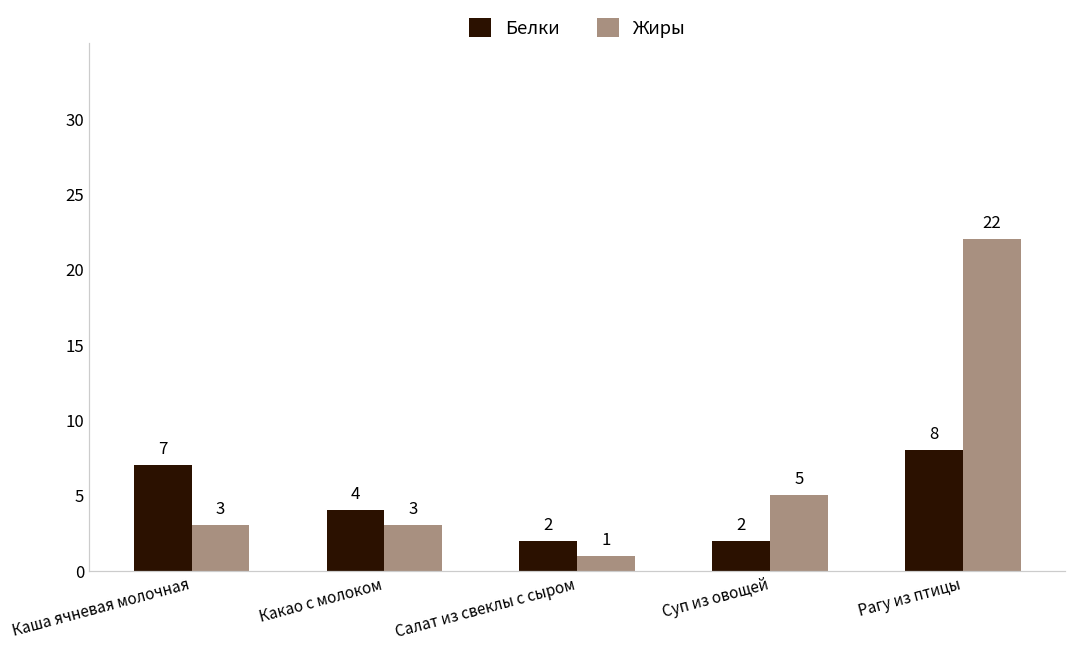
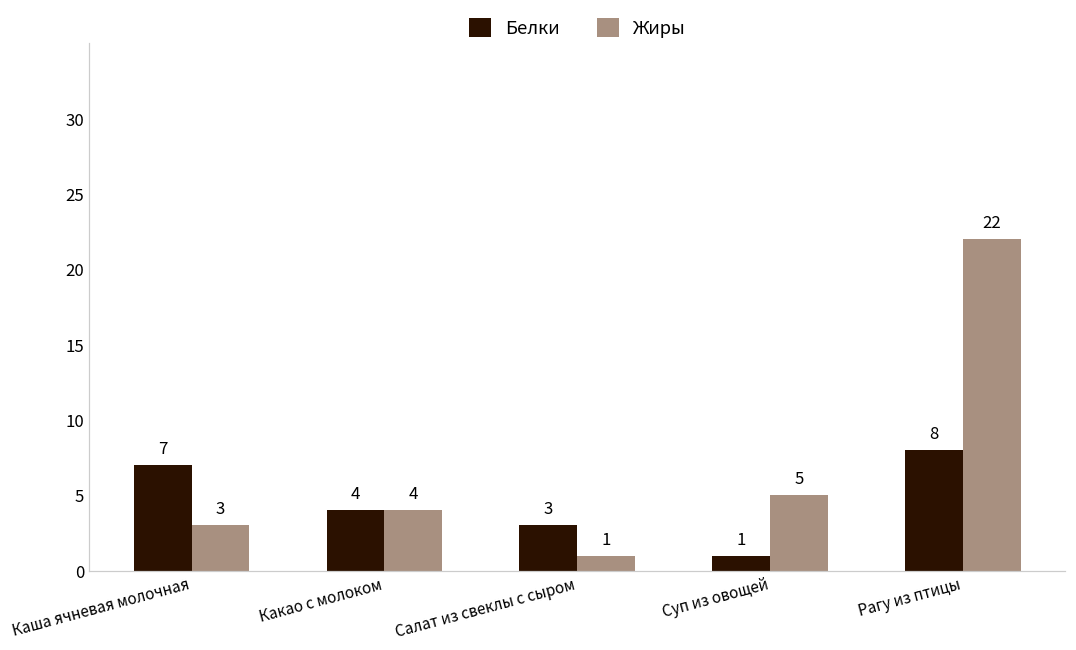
Жиры, Какао с молоком: 3 -> 4
Белки, Салат из свеклы с сыром: 2 -> 3
Белки, Суп из овощей: 2 -> 1
